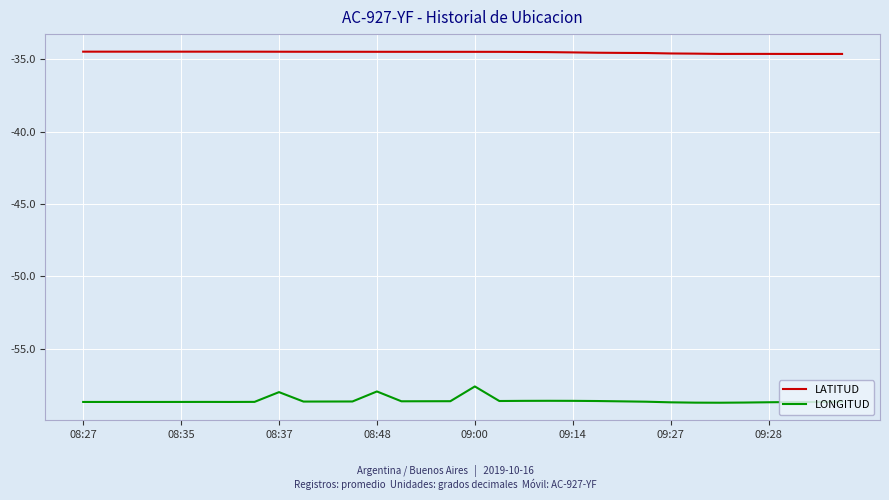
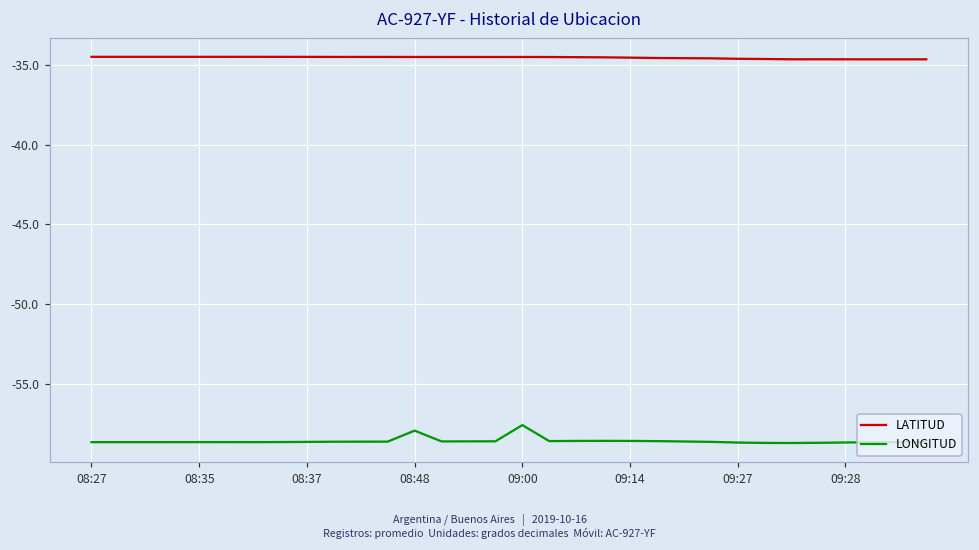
LONGITUD, 08:37: -58.0 -> -58.7
